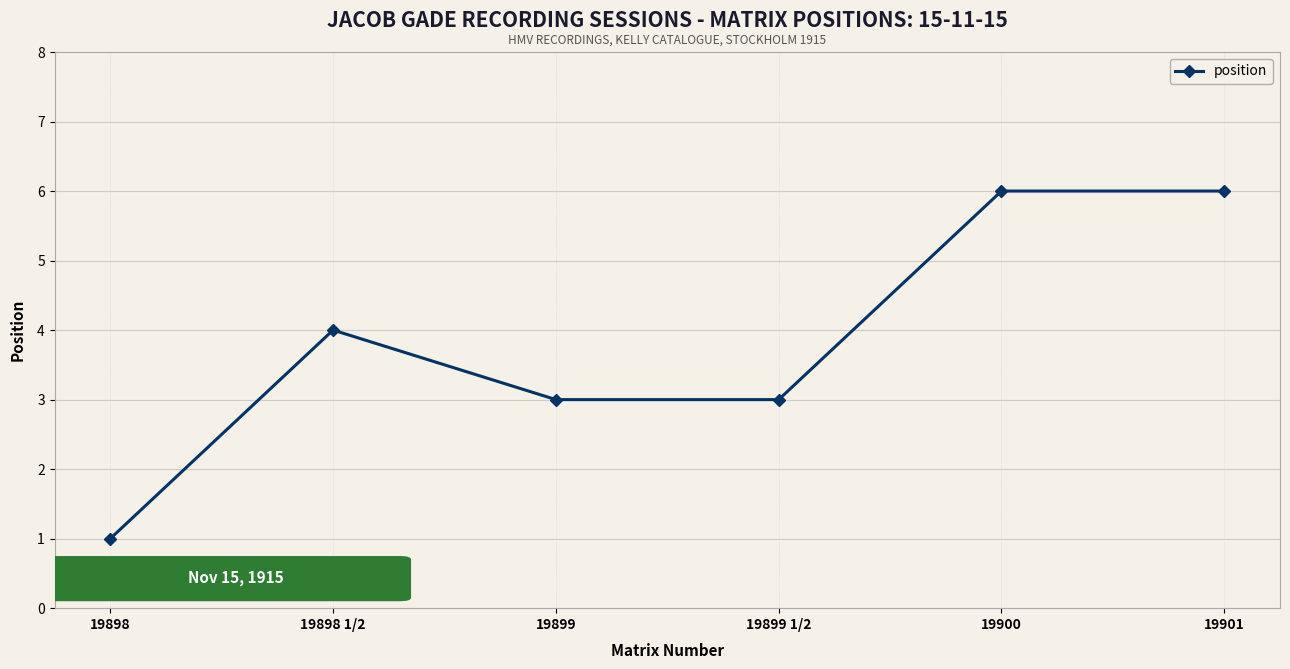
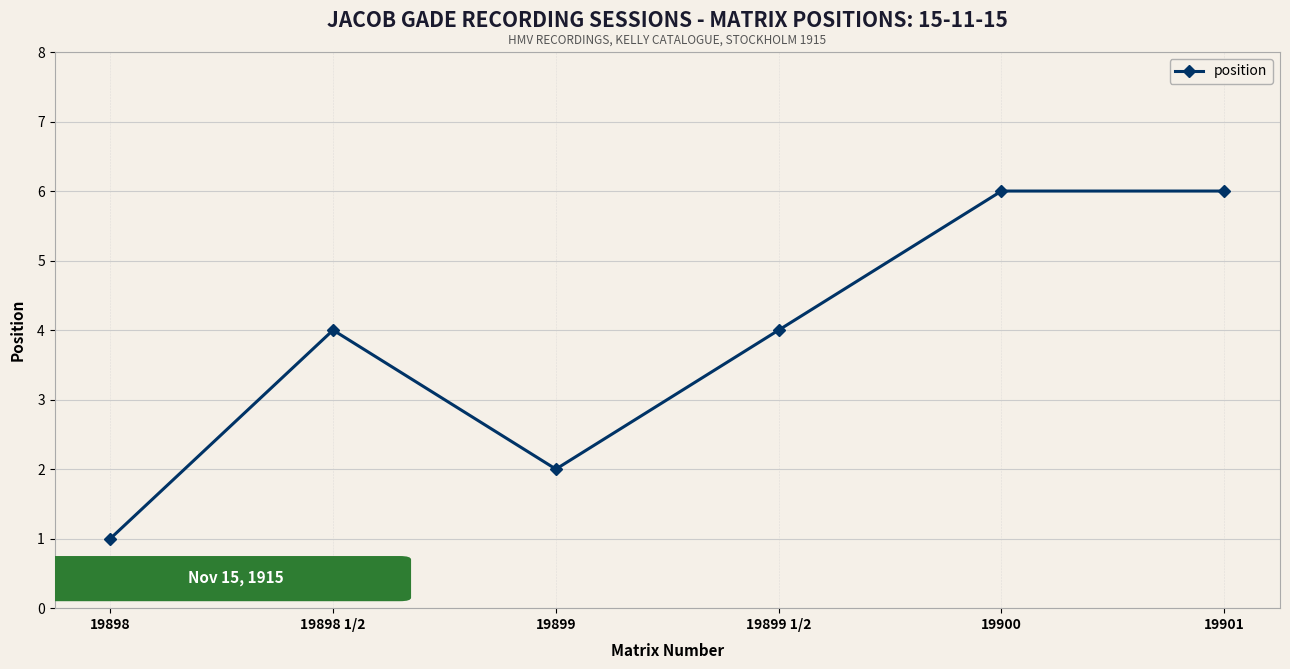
19899: 3 -> 2
19899 1/2: 3 -> 4
